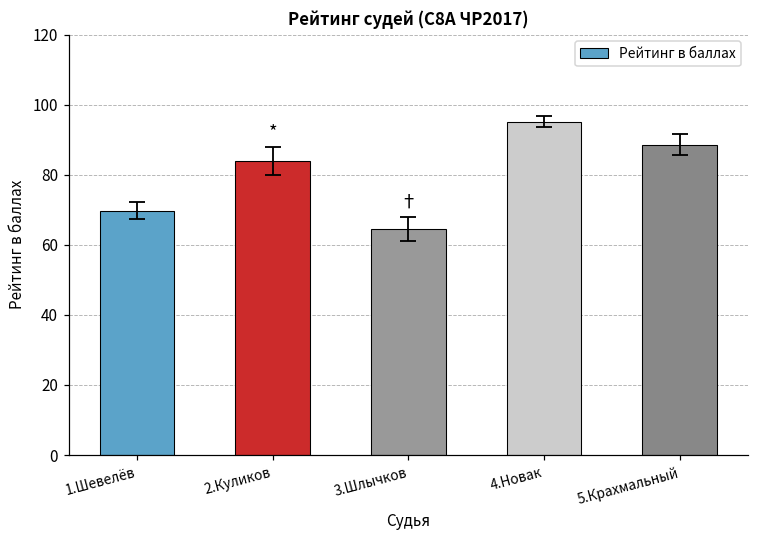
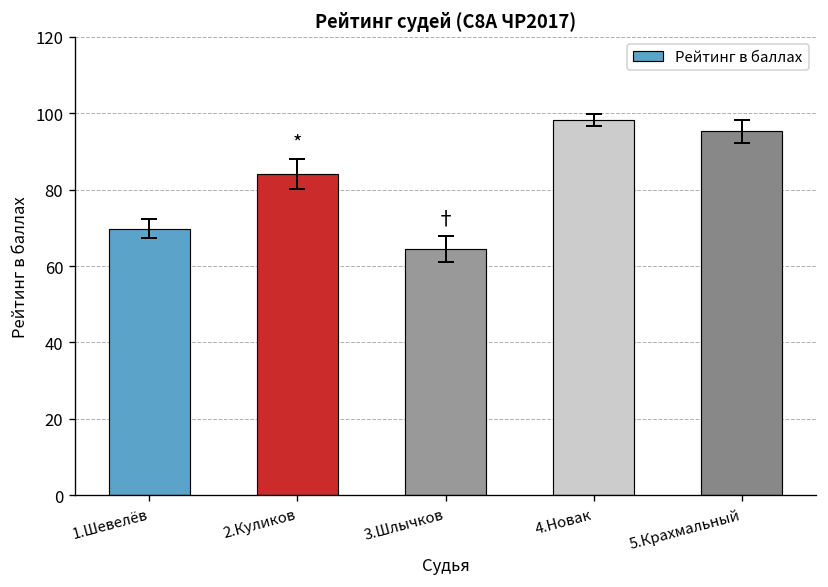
Рейтинг в баллах, 4.Новак: 95 -> 98
Рейтинг в баллах, 5.Крахмальный: 89 -> 95
